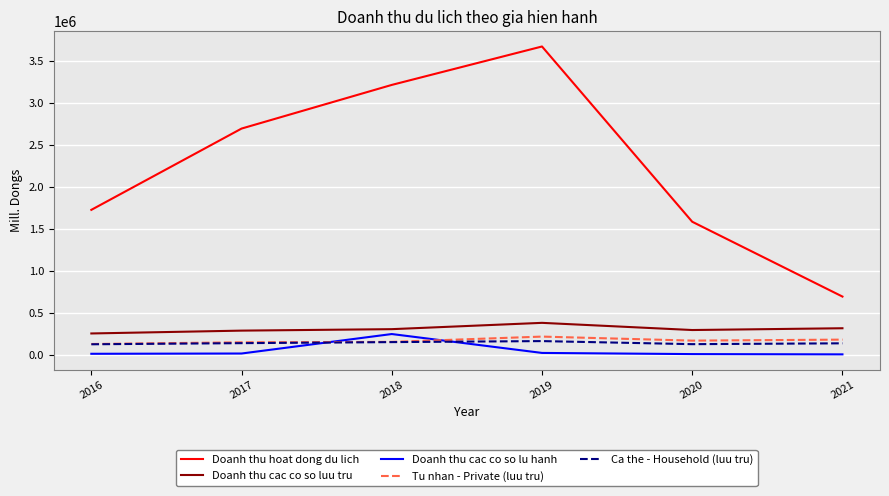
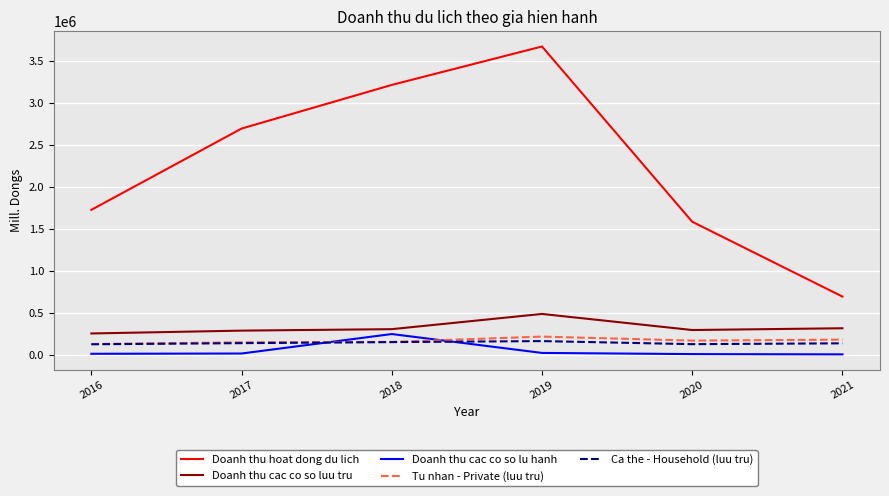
Doanh thu cac co so luu tru, 2019: 400000 -> 500000
